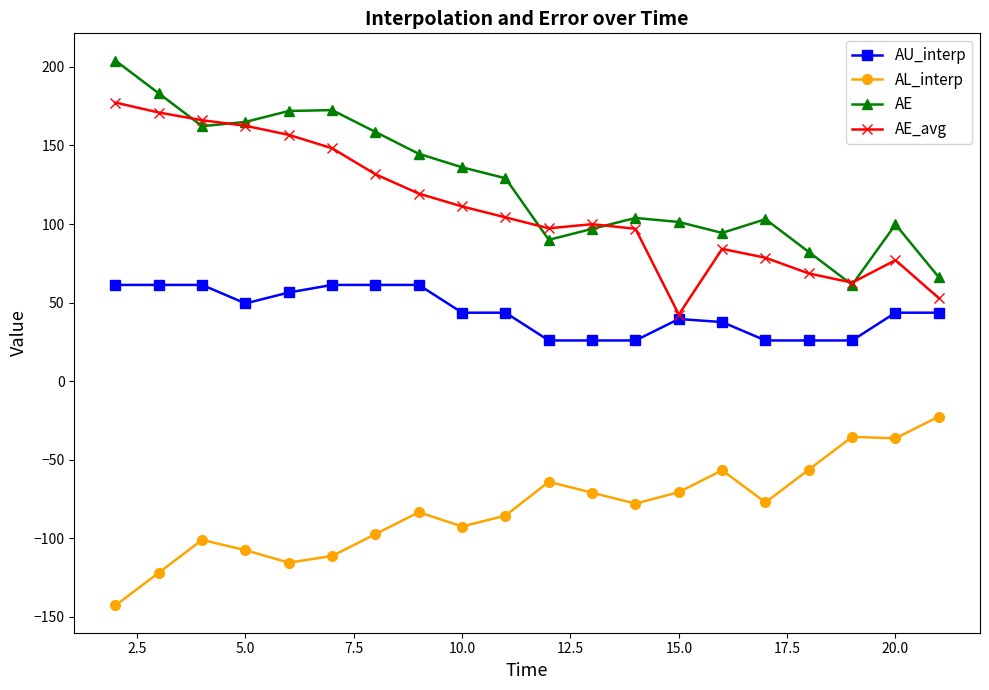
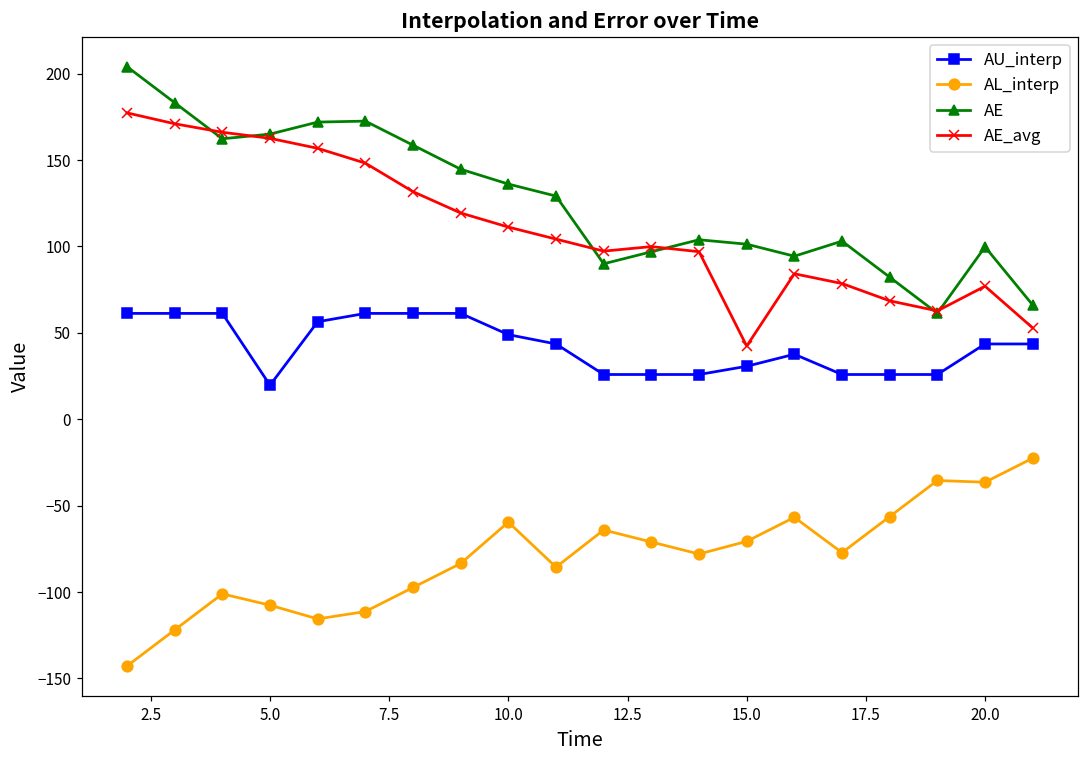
AU_interp, 5.0: 49 -> 20
AU_interp, 10.0: 44 -> 49
AL_interp, 10.0: -93 -> -60
AU_interp, 15.0: 40 -> 31
